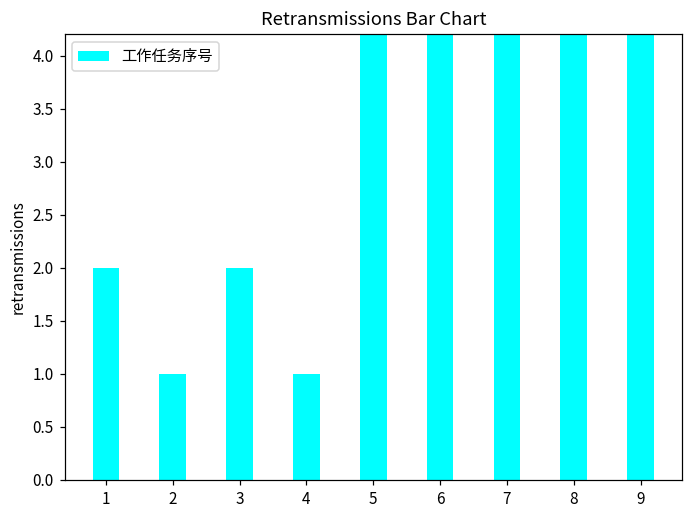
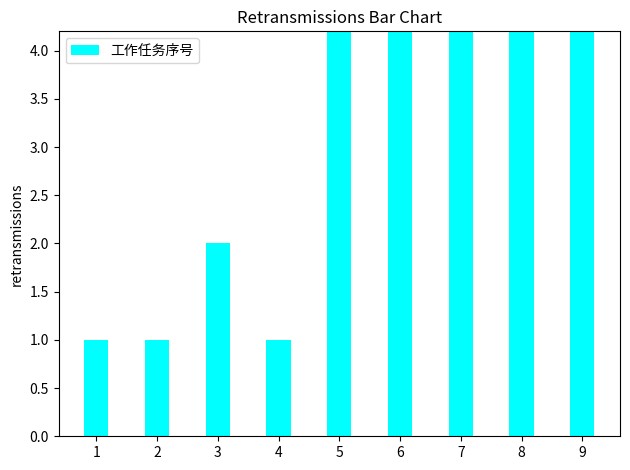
1: 2 -> 1
